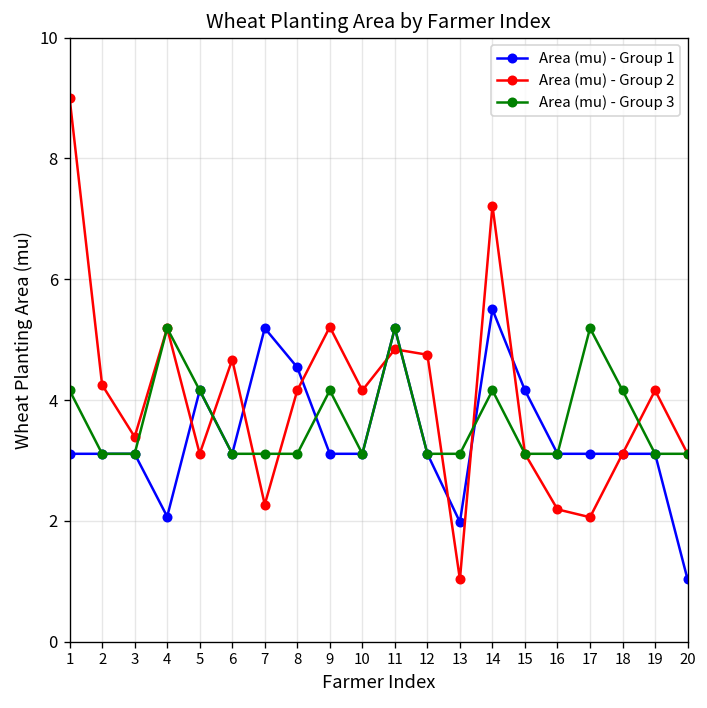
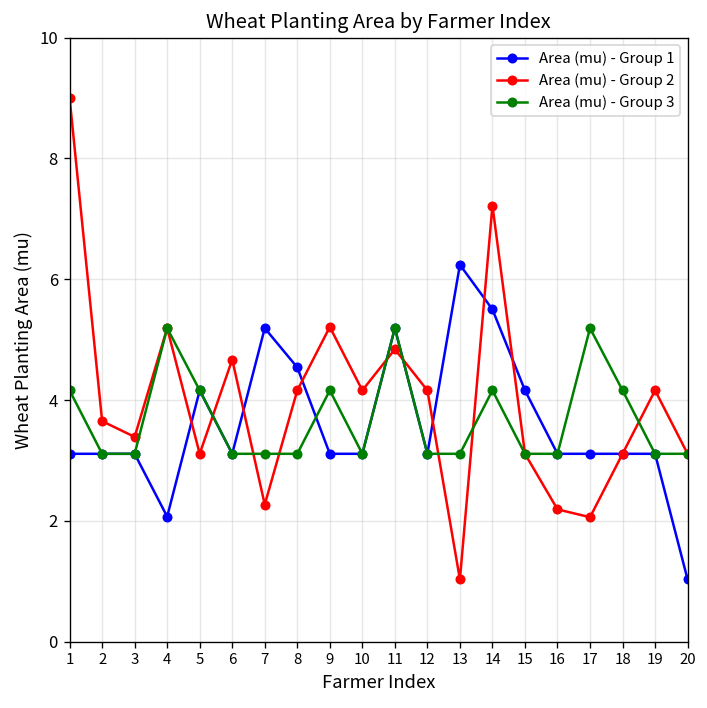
Area (mu) - Group 2, 2: 4.3 -> 3.7
Area (mu) - Group 2, 12: 4.8 -> 4.2
Area (mu) - Group 1, 13: 2.0 -> 6.2
